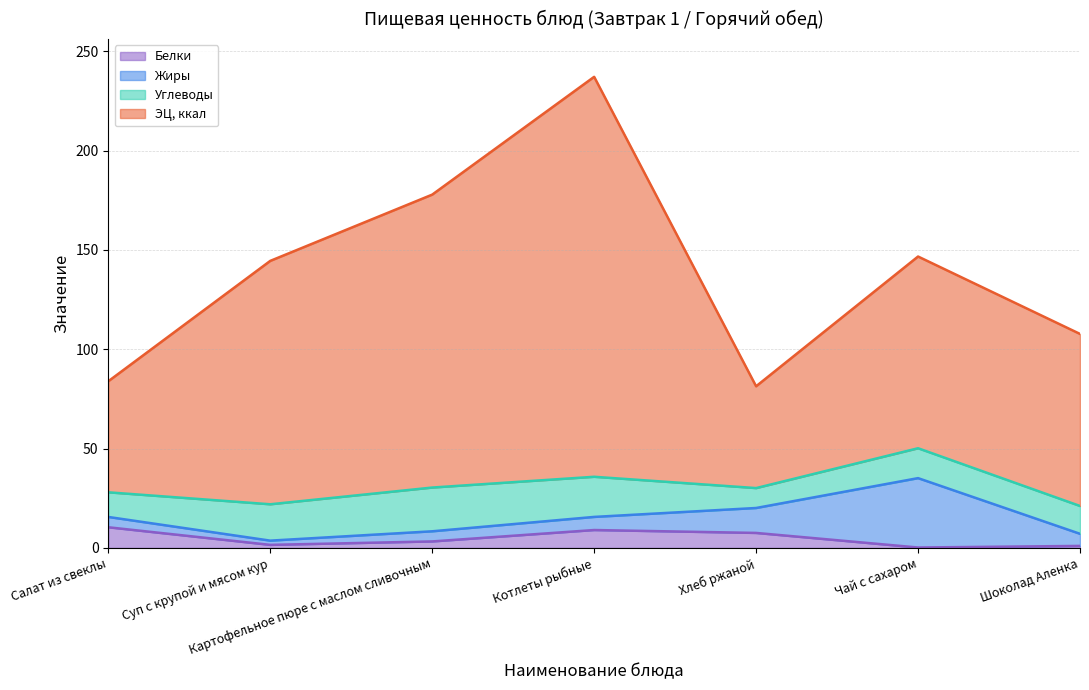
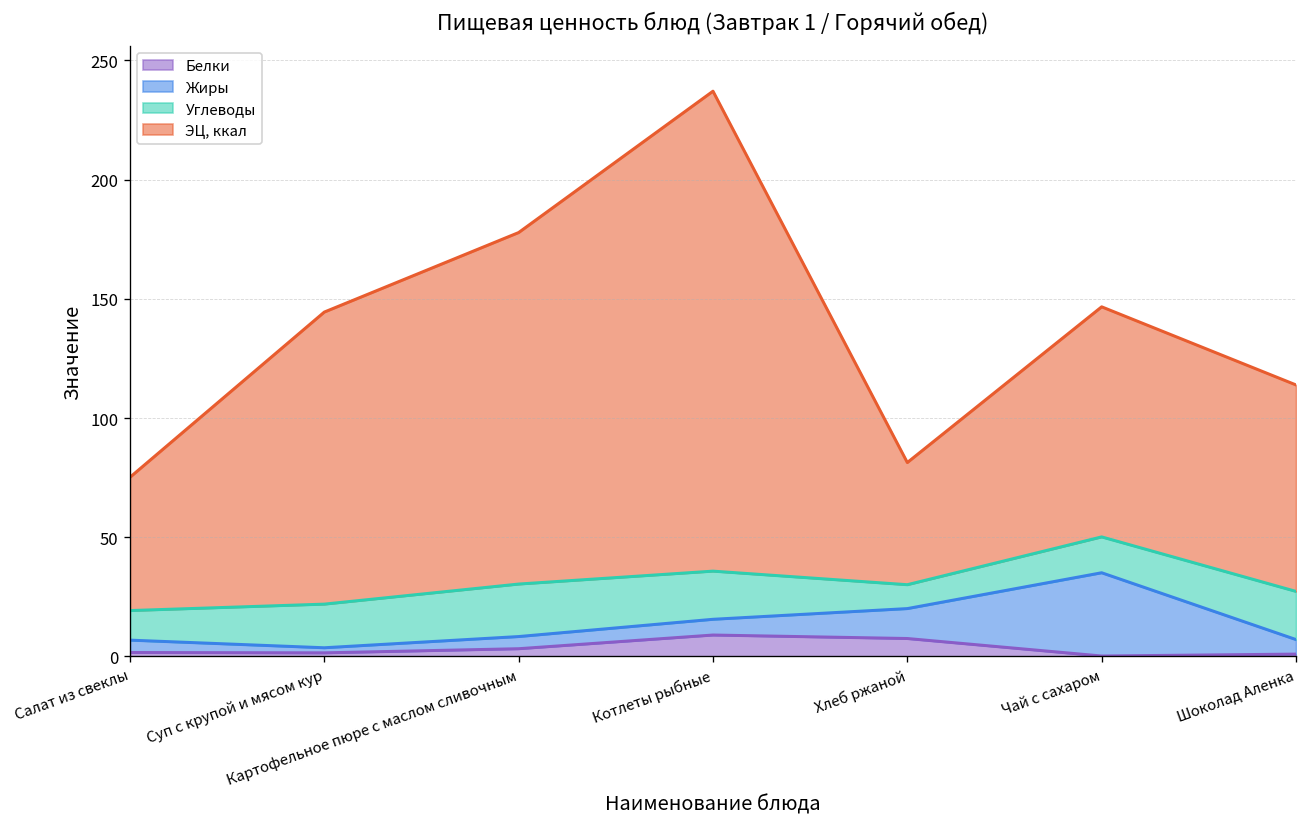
Белки, Салат из свеклы: 10 -> 2
Углеводы, Шоколад Аленка: 14 -> 20
